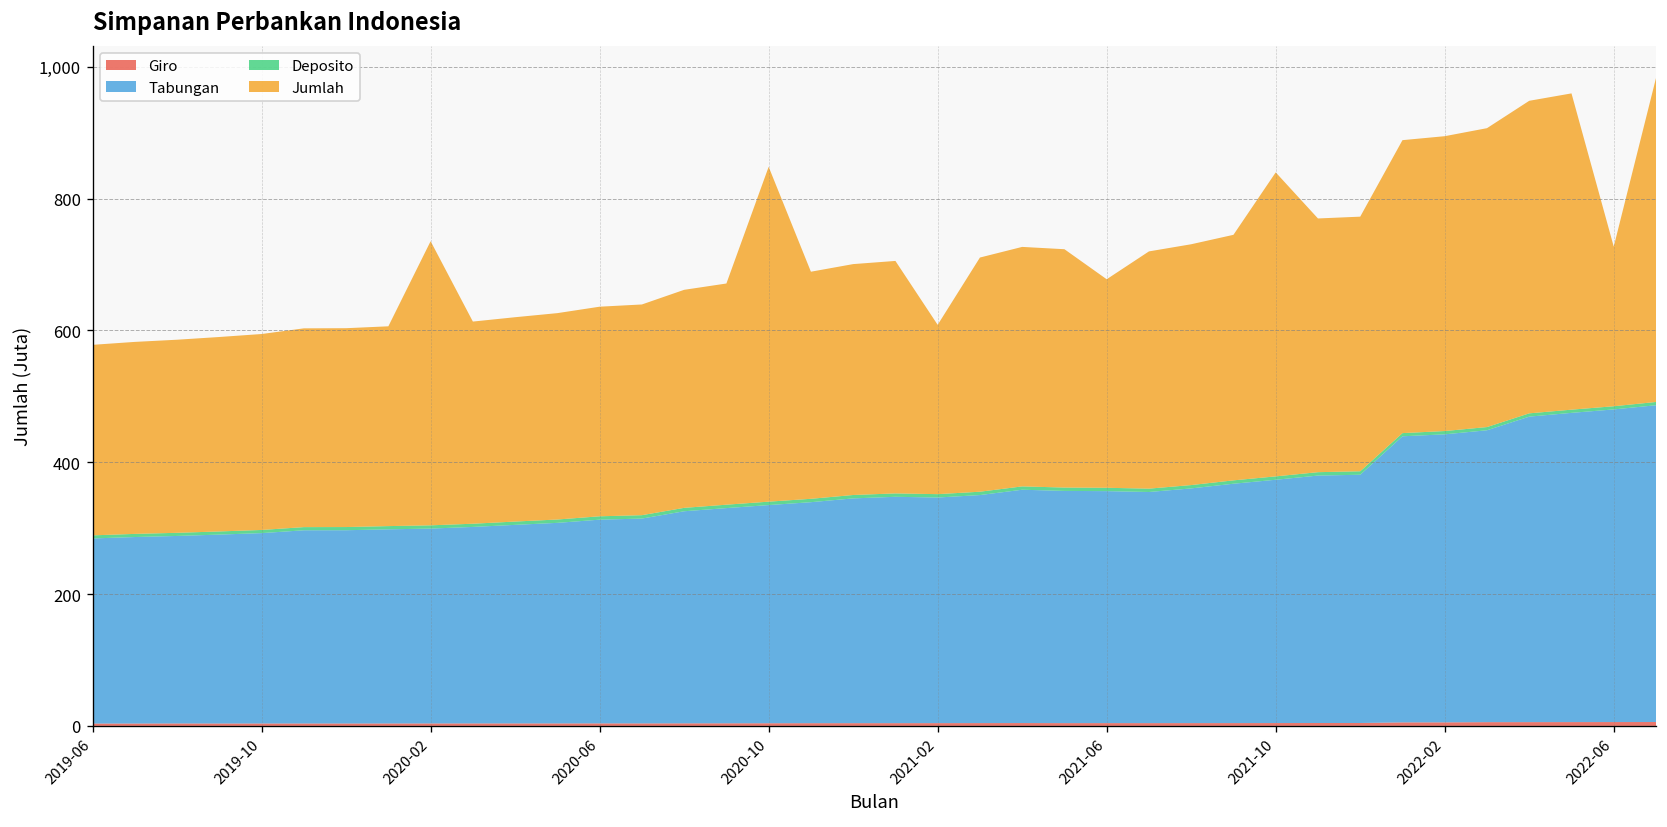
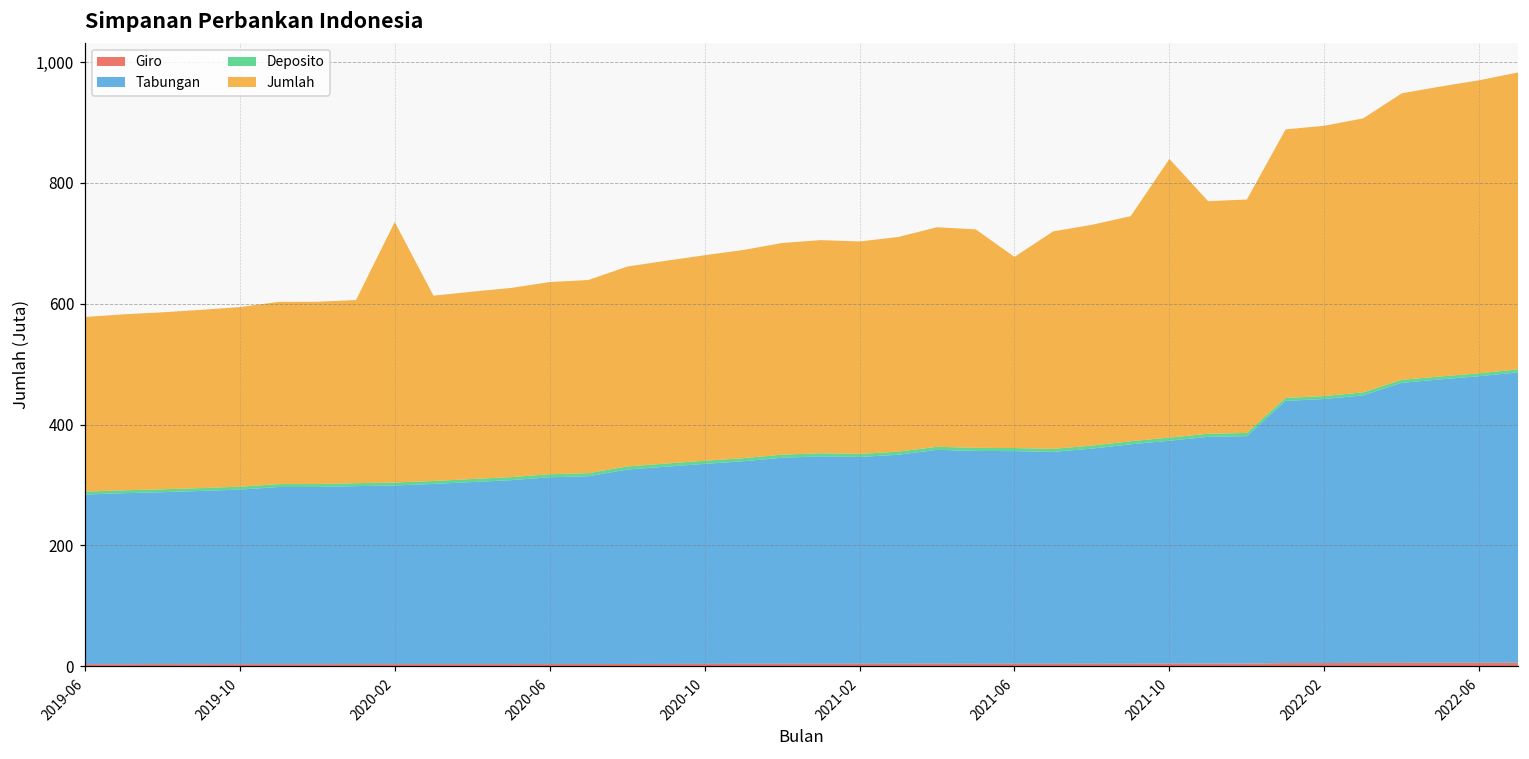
Jumlah, 2020-10: 510 -> 340
Jumlah, 2021-02: 260 -> 350
Jumlah, 2022-06: 240 -> 490
